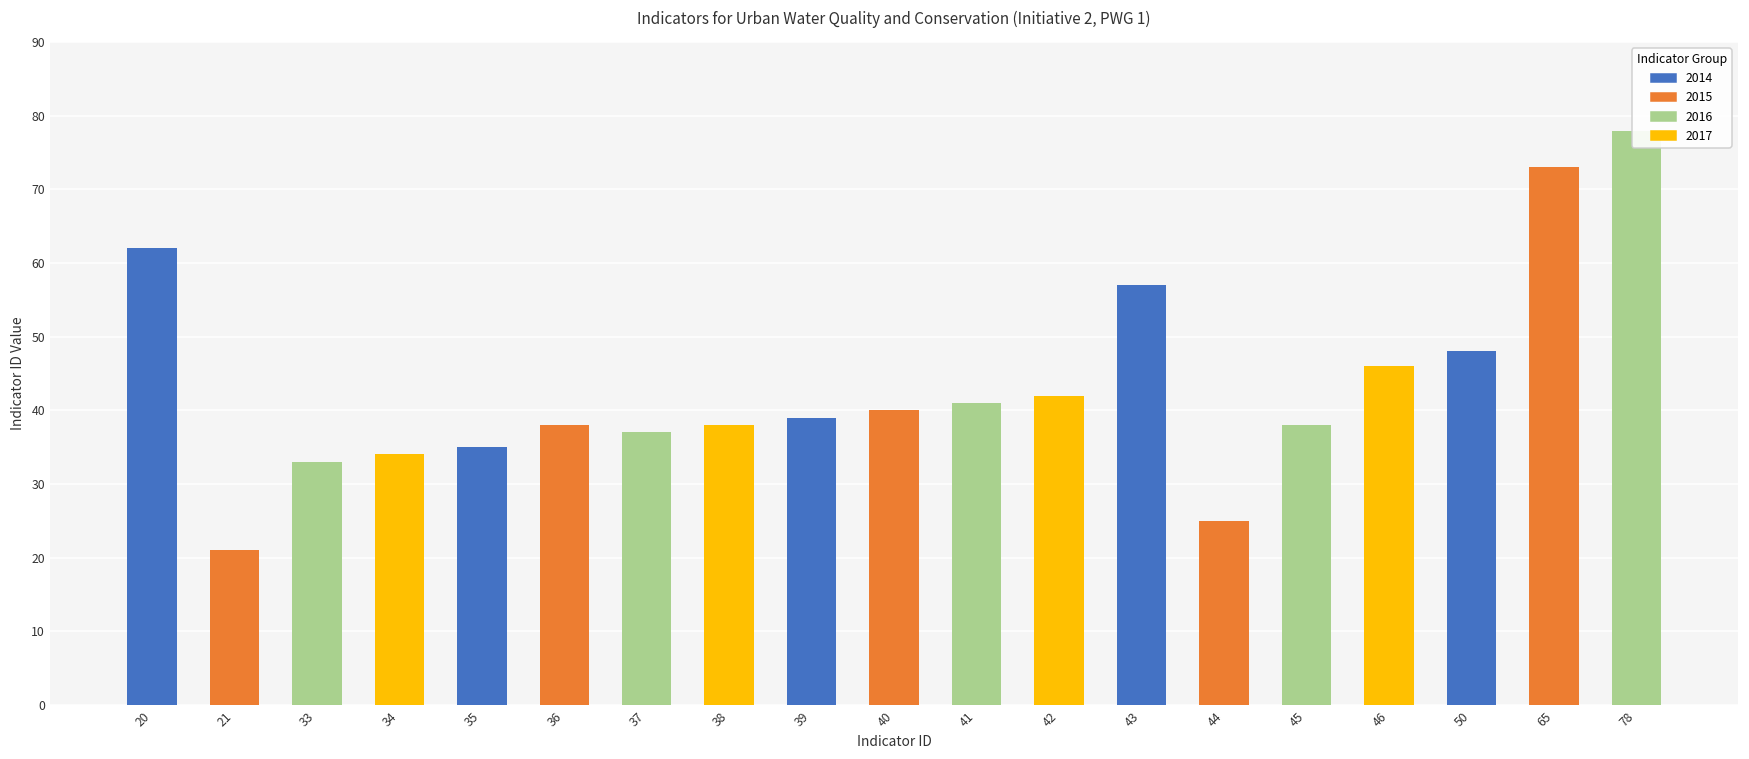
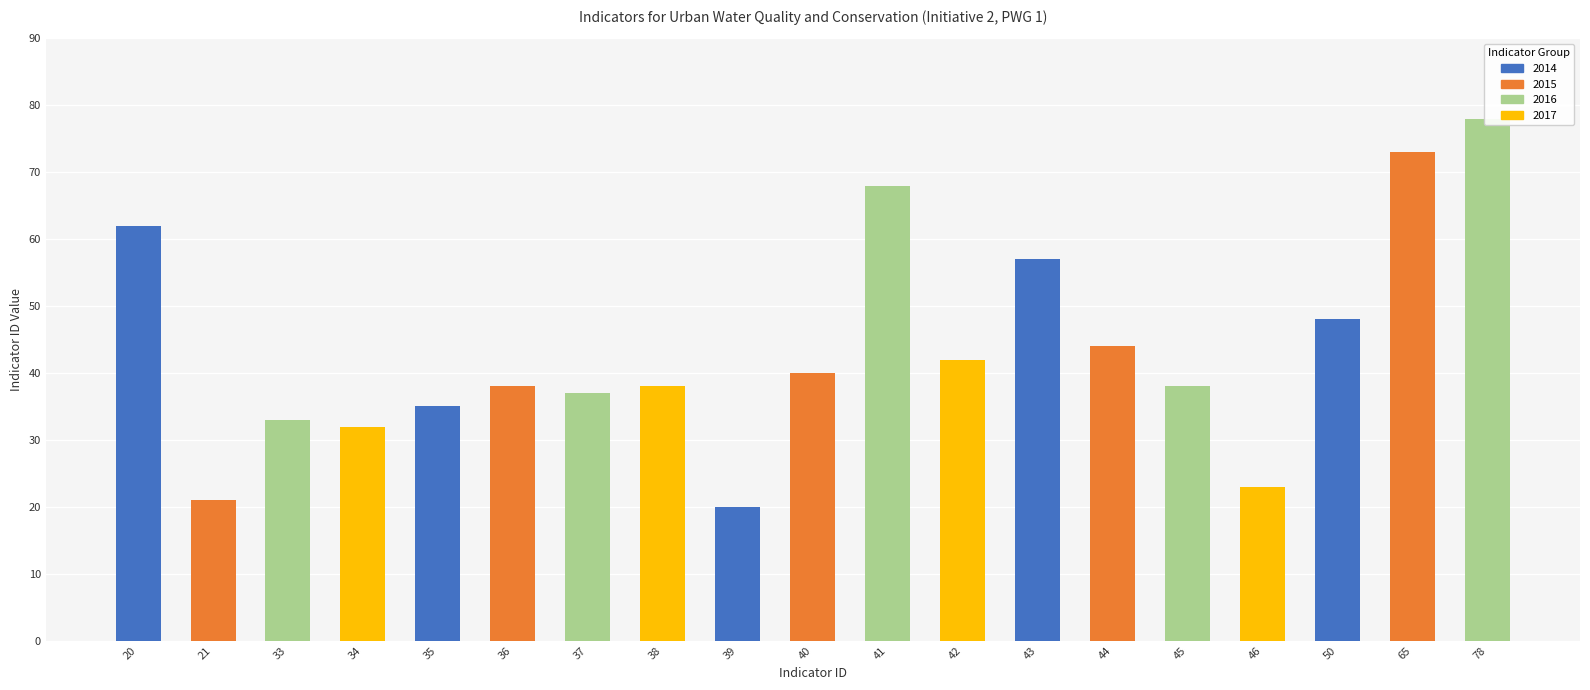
34: 34 -> 32
39: 39 -> 20
41: 41 -> 68
44: 25 -> 44
46: 46 -> 23
